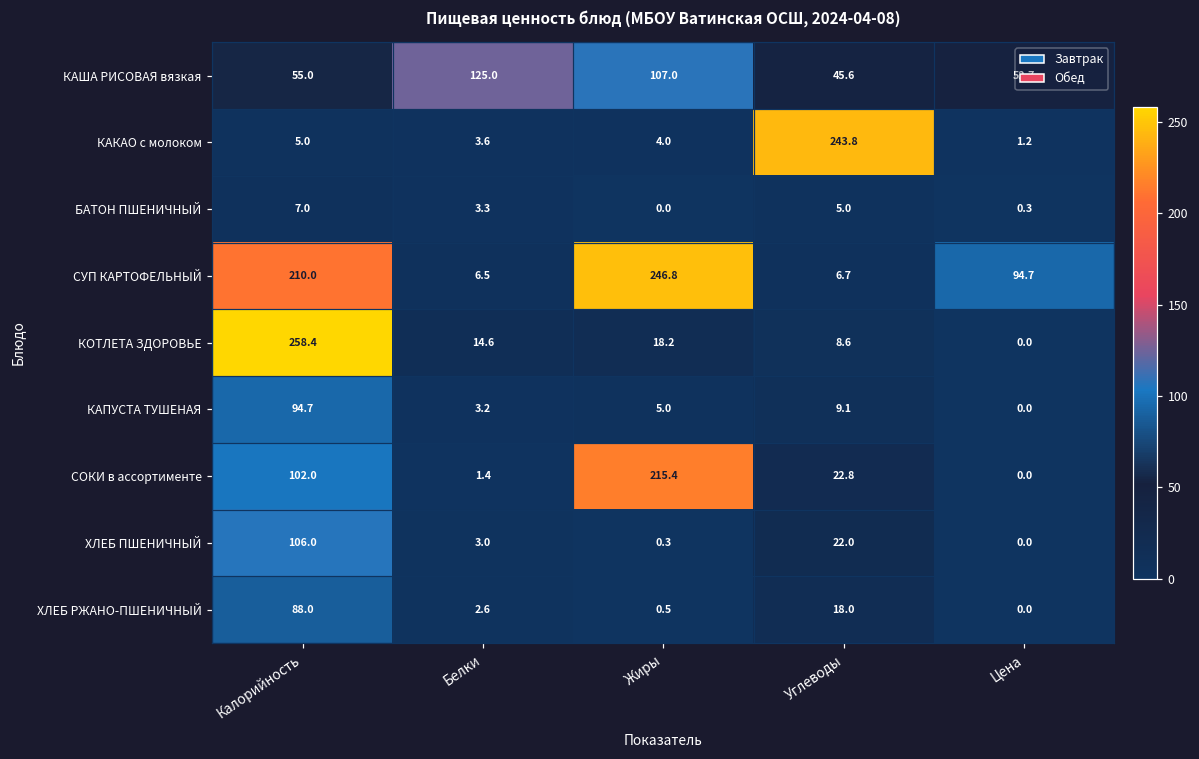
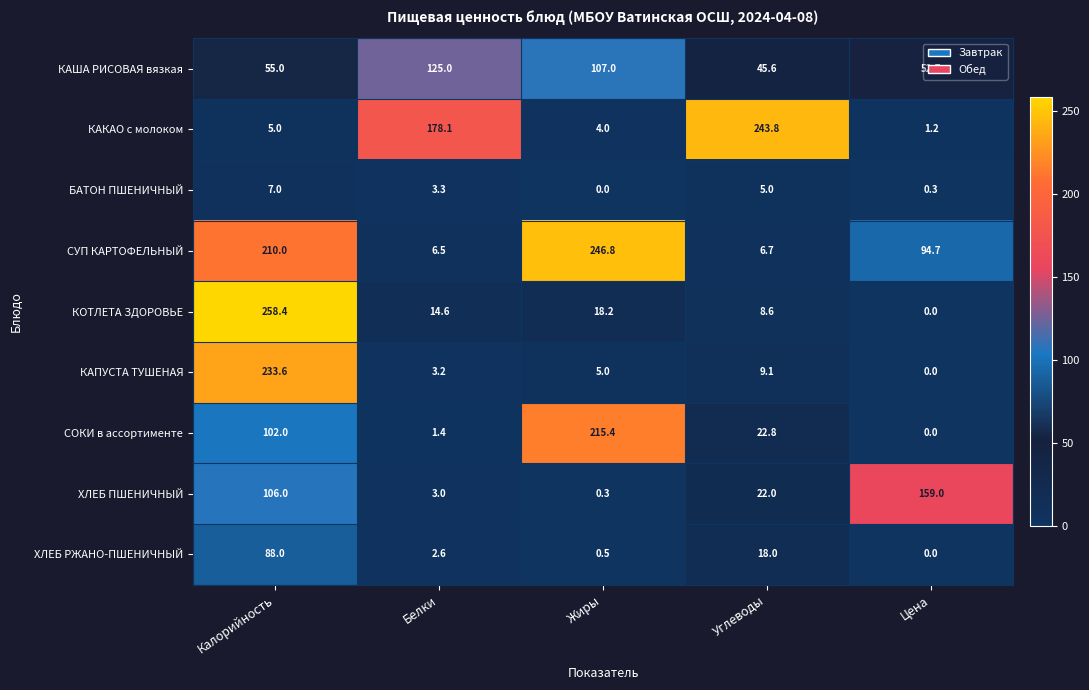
КАКАО с молоком, Белки: 3.6 -> 178.1
КАПУСТА ТУШЕНАЯ, Калорийность: 94.7 -> 233.6
ХЛЕБ ПШЕНИЧНЫЙ, Цена: 0.0 -> 159.0
